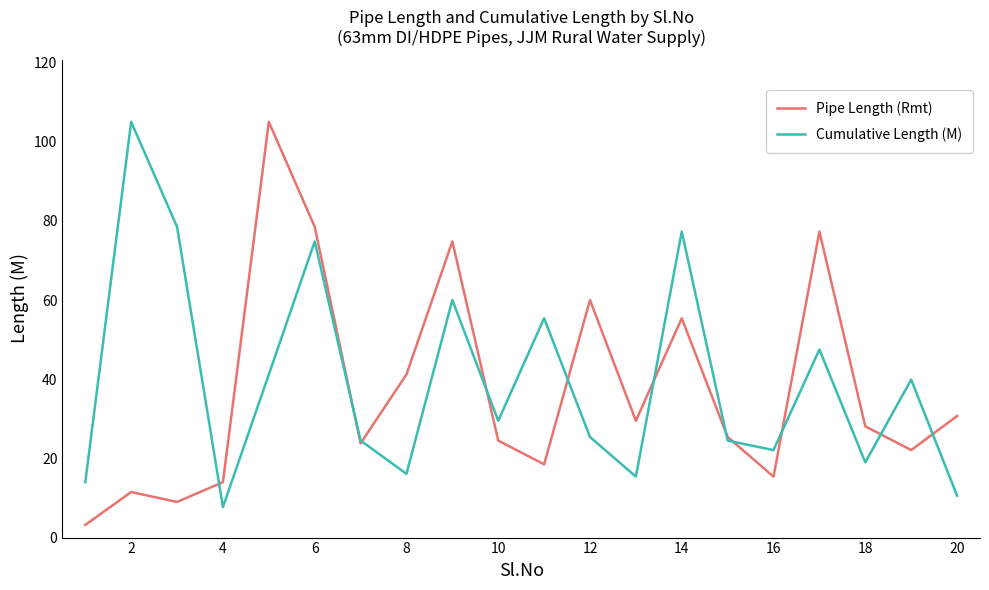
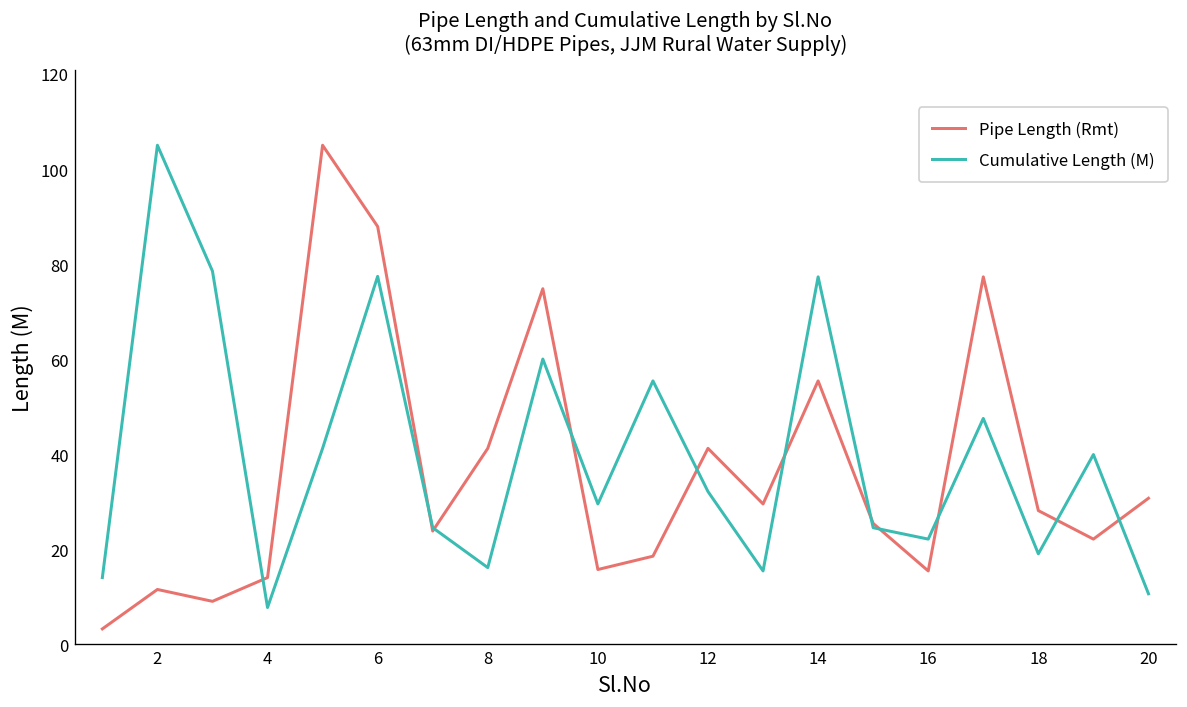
Pipe Length (Rmt), 6: 79 -> 88
Cumulative Length (M), 6: 75 -> 77
Pipe Length (Rmt), 10: 25 -> 16
Pipe Length (Rmt), 12: 60 -> 41
Cumulative Length (M), 12: 25 -> 32
